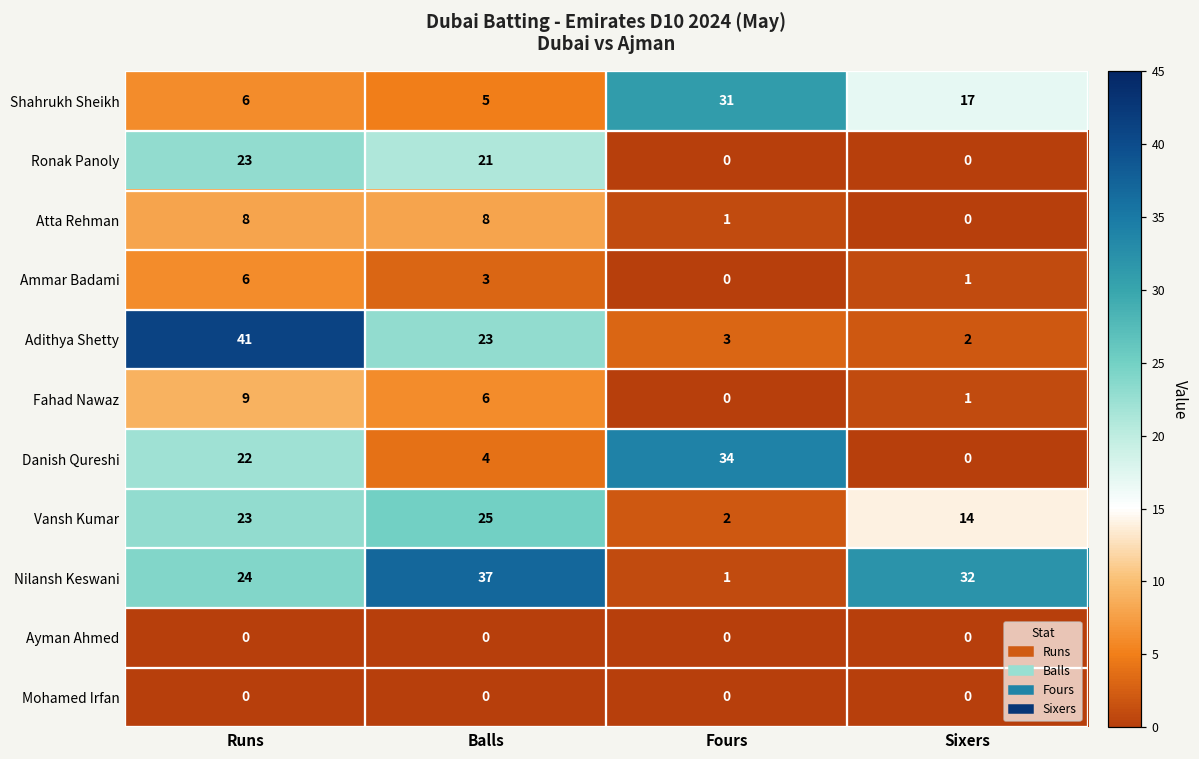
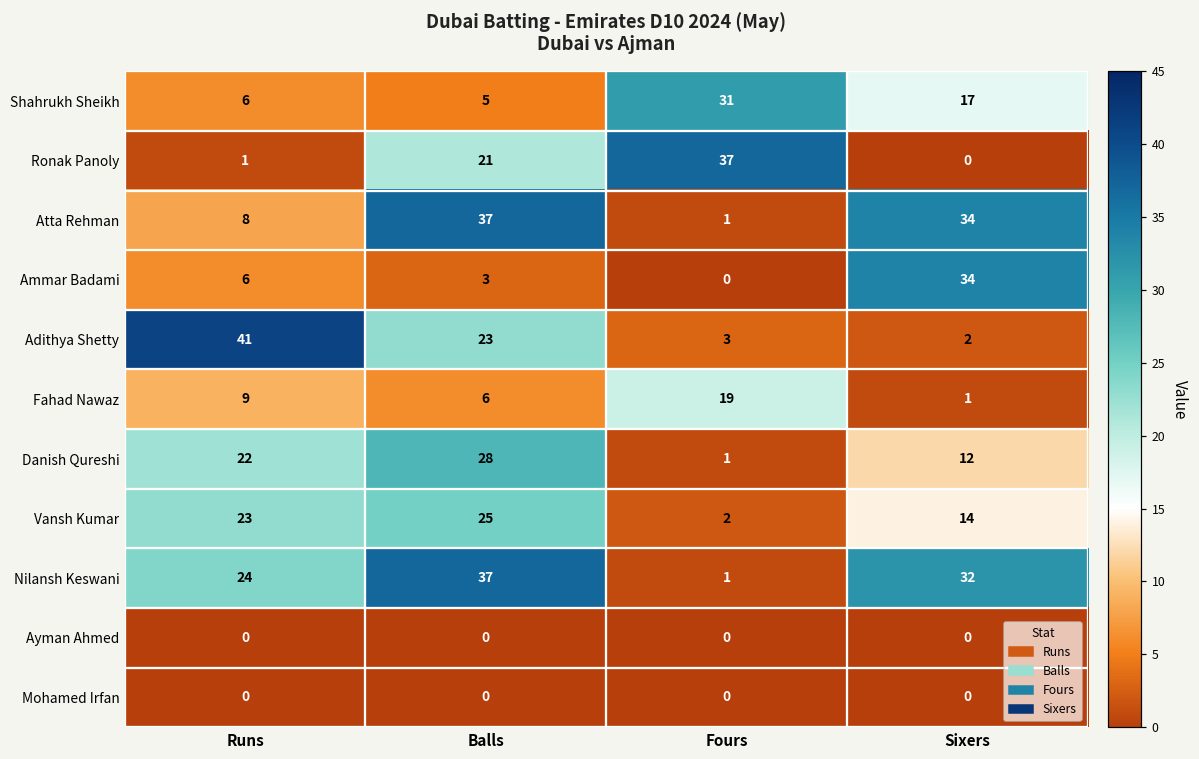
Ronak Panoly, Runs: 23 -> 1
Ronak Panoly, Fours: 0 -> 37
Atta Rehman, Balls: 8 -> 37
Atta Rehman, Sixers: 0 -> 34
Ammar Badami, Sixers: 1 -> 34
Fahad Nawaz, Fours: 0 -> 19
Danish Qureshi, Balls: 4 -> 28
Danish Qureshi, Fours: 34 -> 1
Danish Qureshi, Sixers: 0 -> 12
